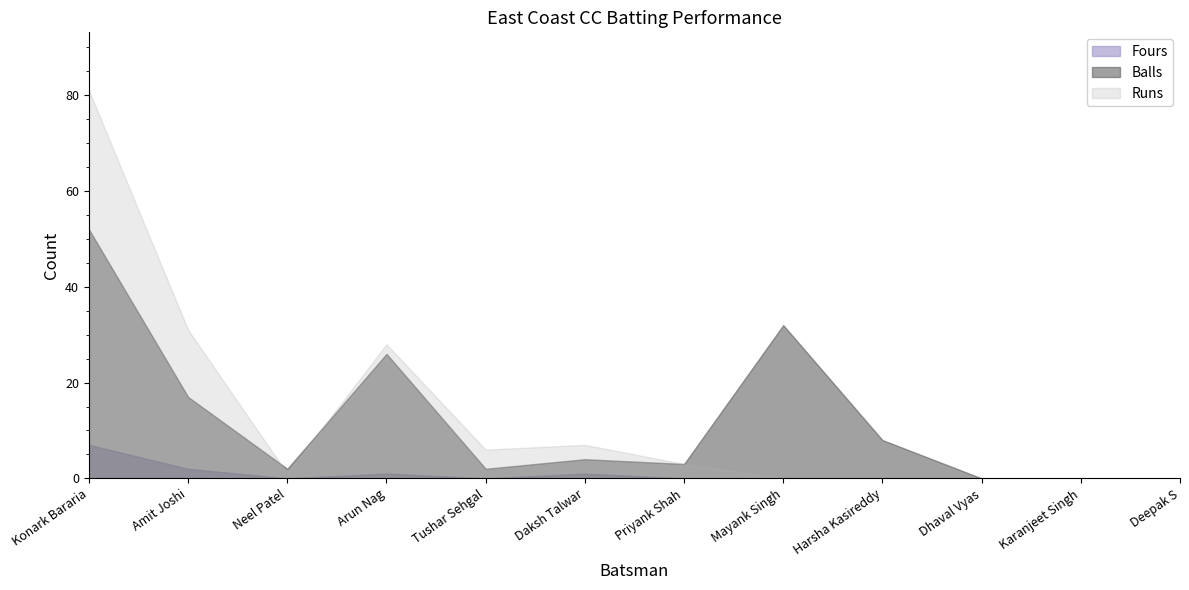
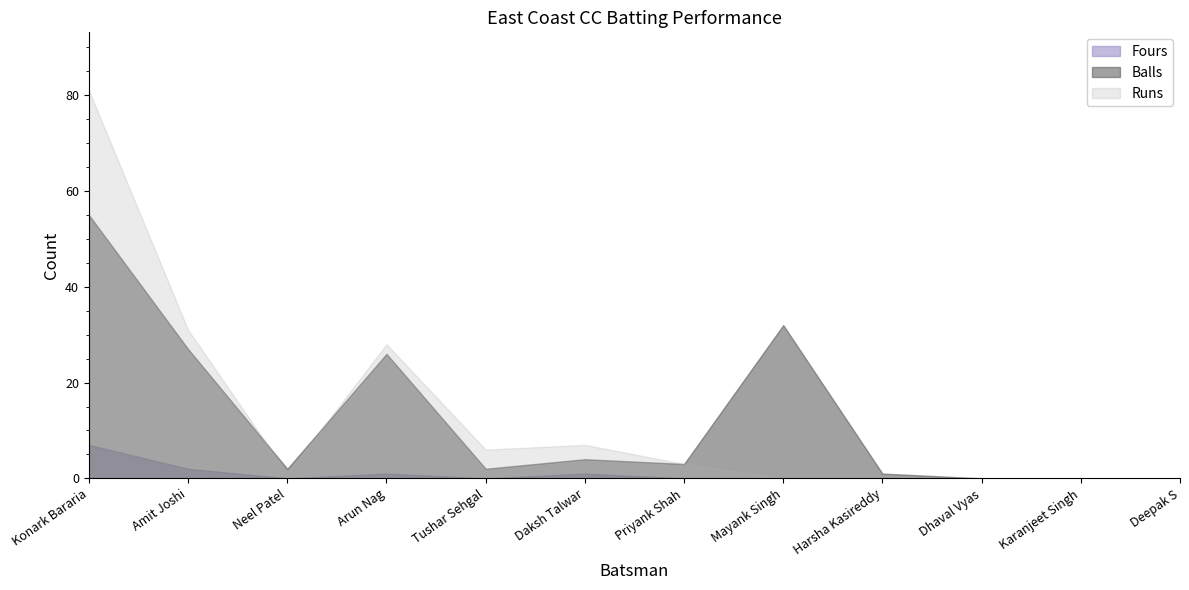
Balls, Konark Bararia: 52 -> 55
Balls, Amit Joshi: 17 -> 27
Balls, Harsha Kasireddy: 8 -> 1
